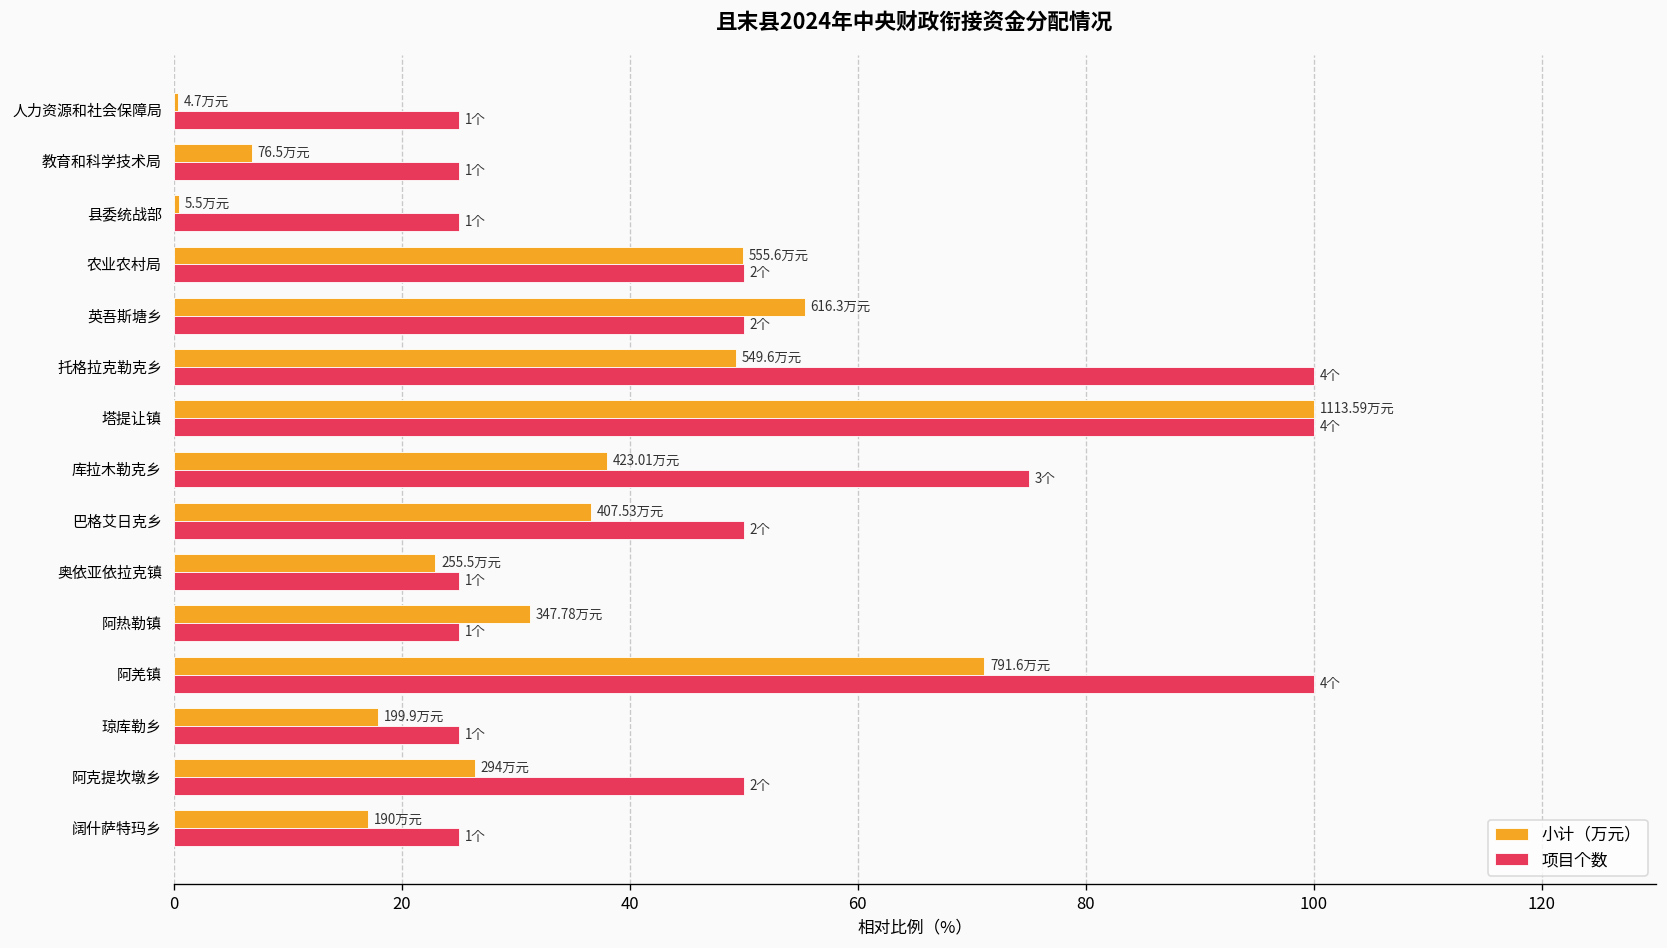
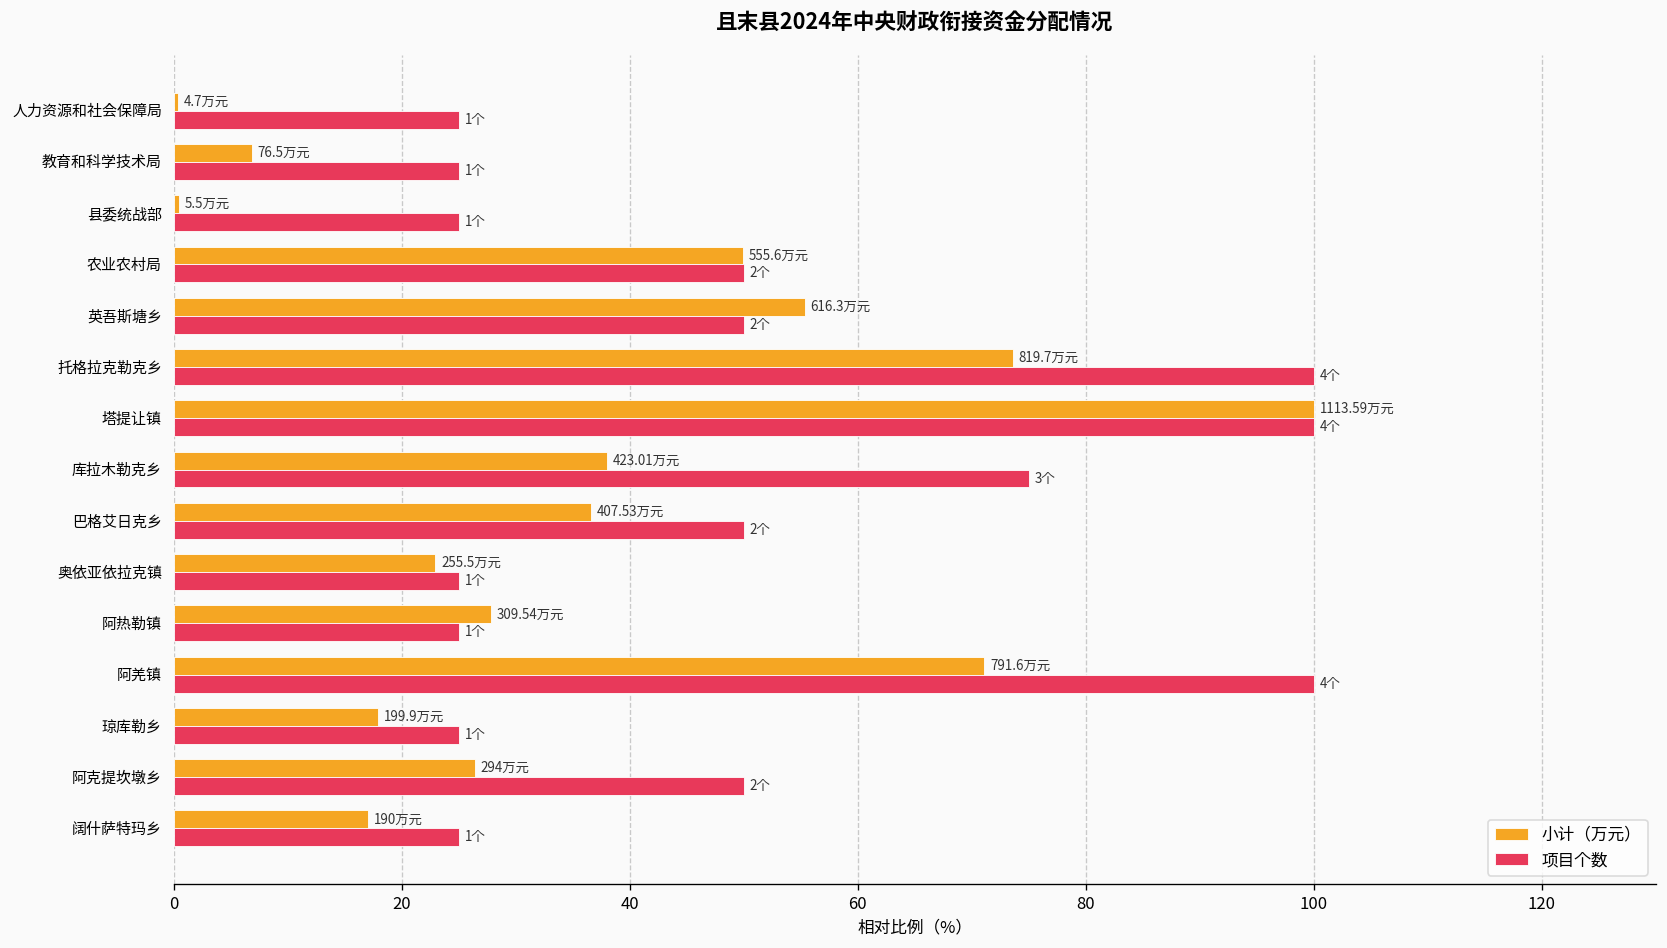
小计（万元）, 托格拉克勒克乡: 549.6 -> 819.7
小计（万元）, 阿热勒镇: 347.78 -> 309.54
